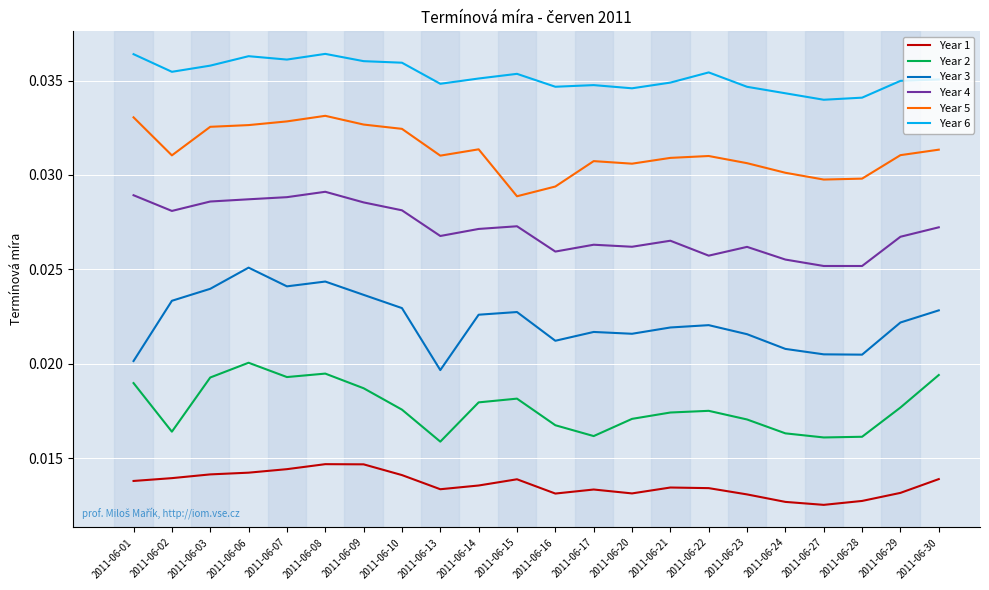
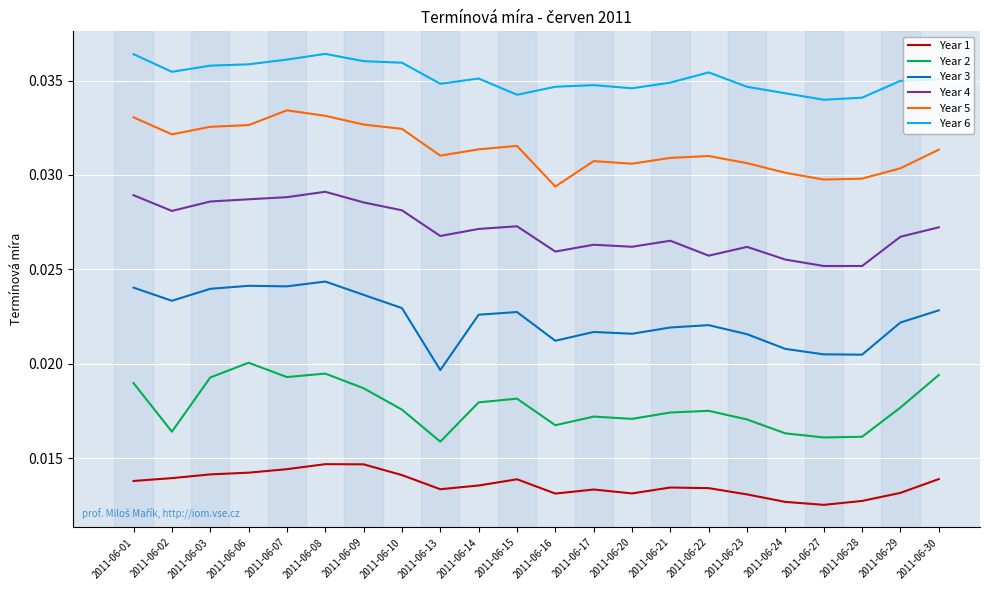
Year 3, 2011-06-01: 0.0201 -> 0.0240
Year 5, 2011-06-02: 0.0310 -> 0.0321
Year 3, 2011-06-06: 0.0251 -> 0.0241
Year 6, 2011-06-06: 0.0363 -> 0.0359
Year 5, 2011-06-07: 0.0328 -> 0.0334
Year 5, 2011-06-15: 0.0289 -> 0.0315
Year 6, 2011-06-15: 0.0354 -> 0.0342
Year 2, 2011-06-17: 0.0162 -> 0.0172
Year 5, 2011-06-29: 0.0310 -> 0.0304
